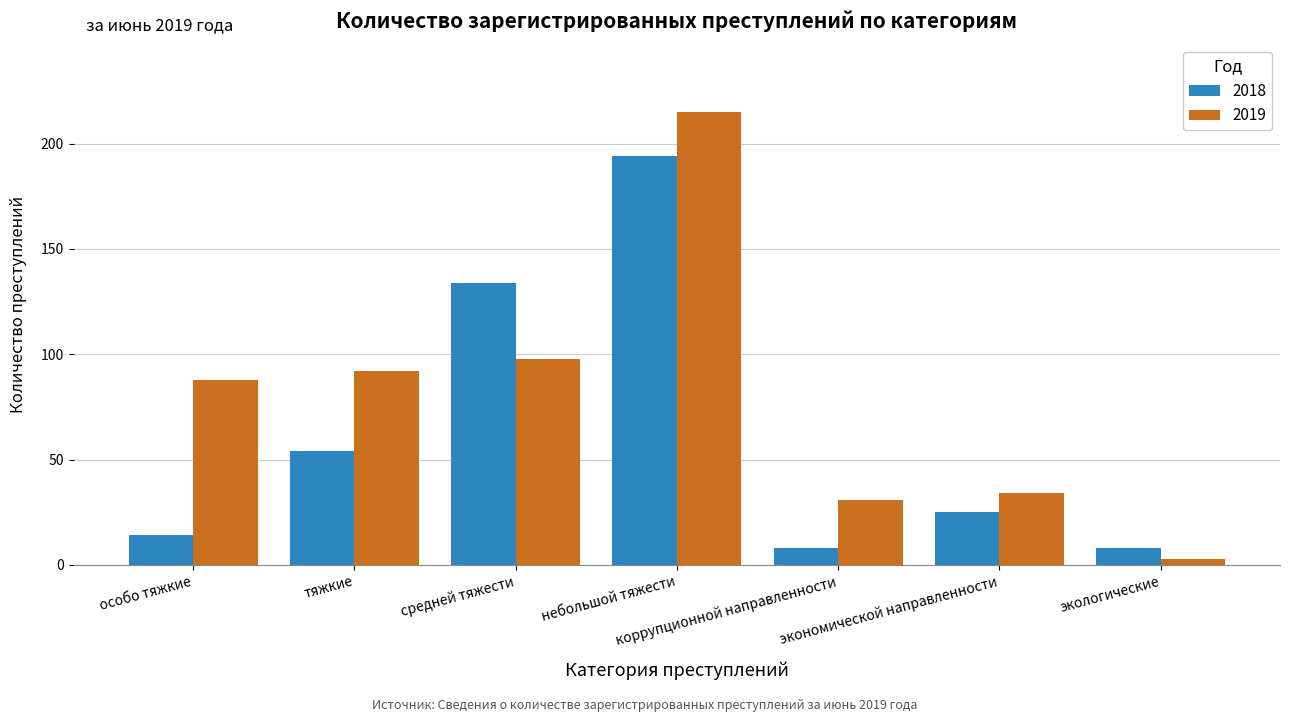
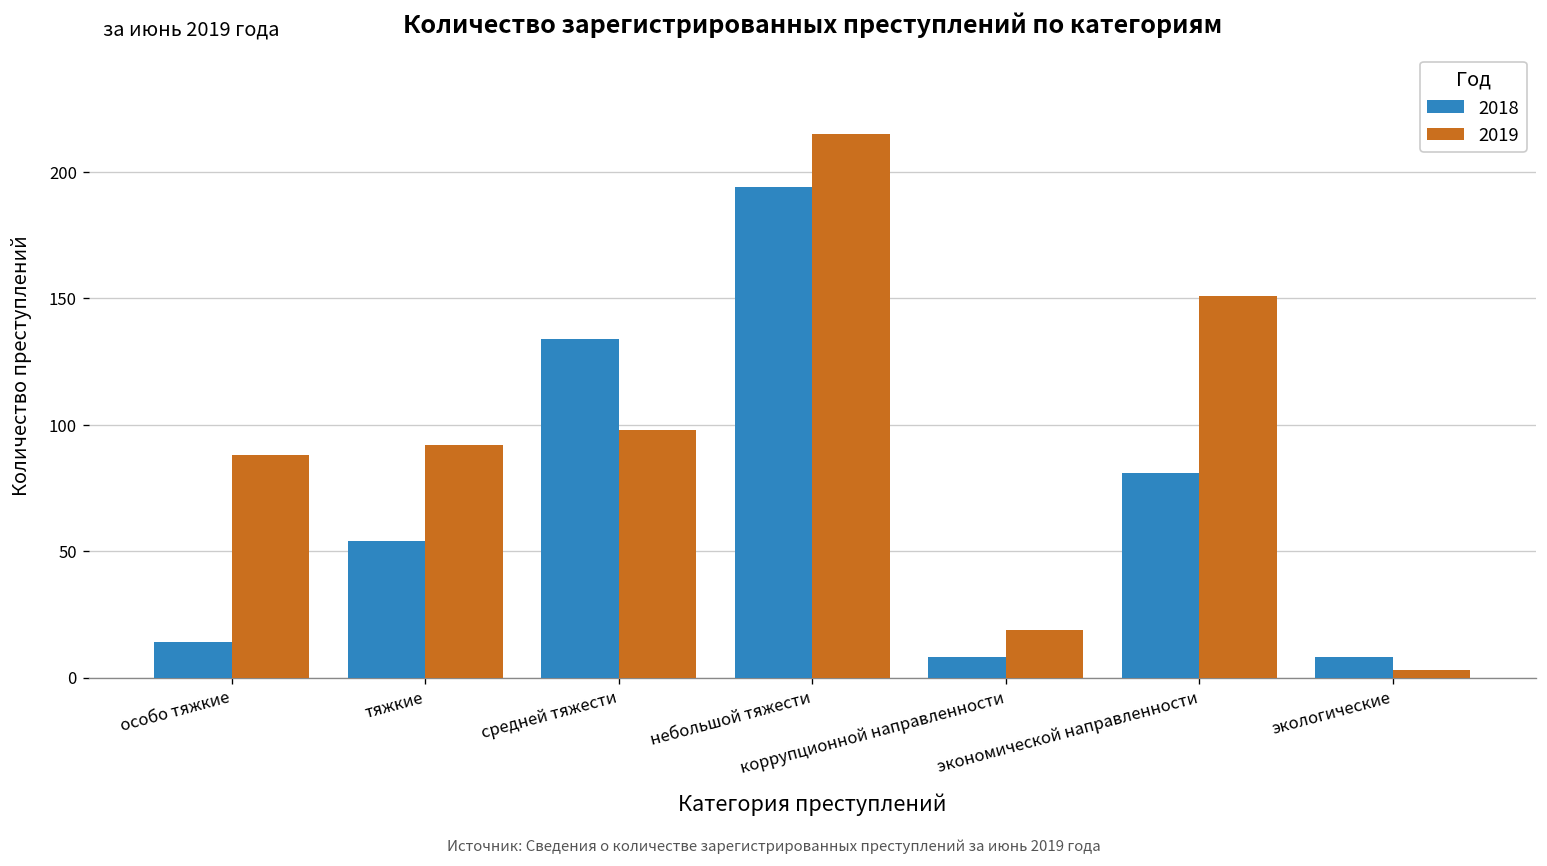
2019, коррупционной направленности: 31 -> 19
2018, экономической направленности: 25 -> 81
2019, экономической направленности: 34 -> 151
